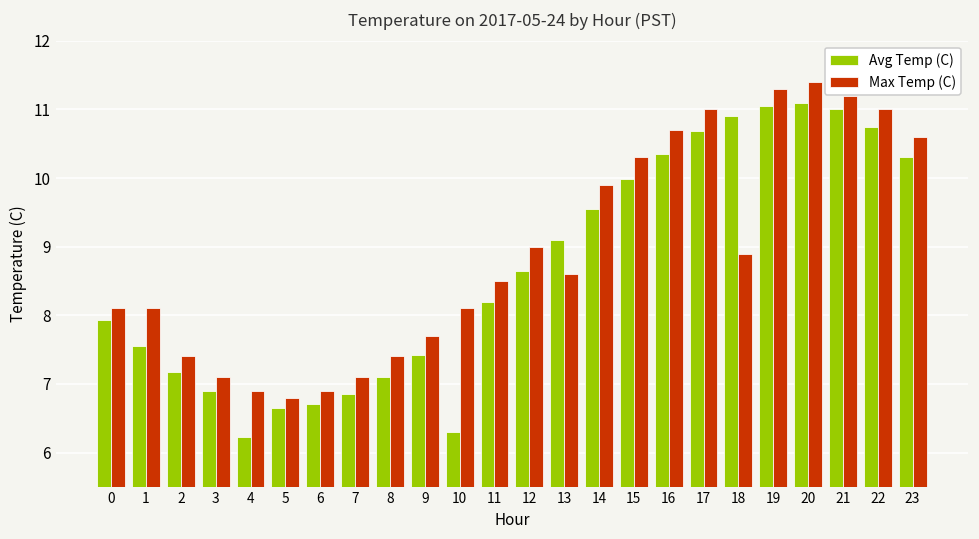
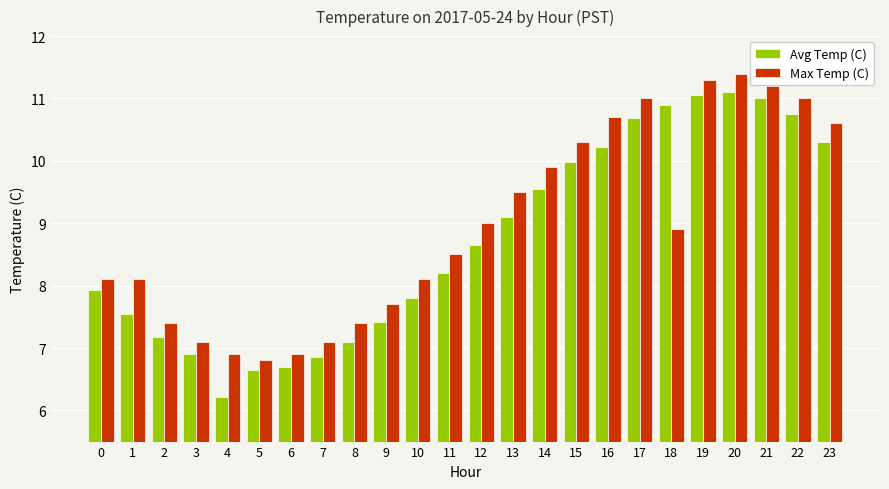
Avg Temp (C), 10: 6.3 -> 7.8
Max Temp (C), 13: 8.6 -> 9.5
Avg Temp (C), 16: 10.4 -> 10.2
